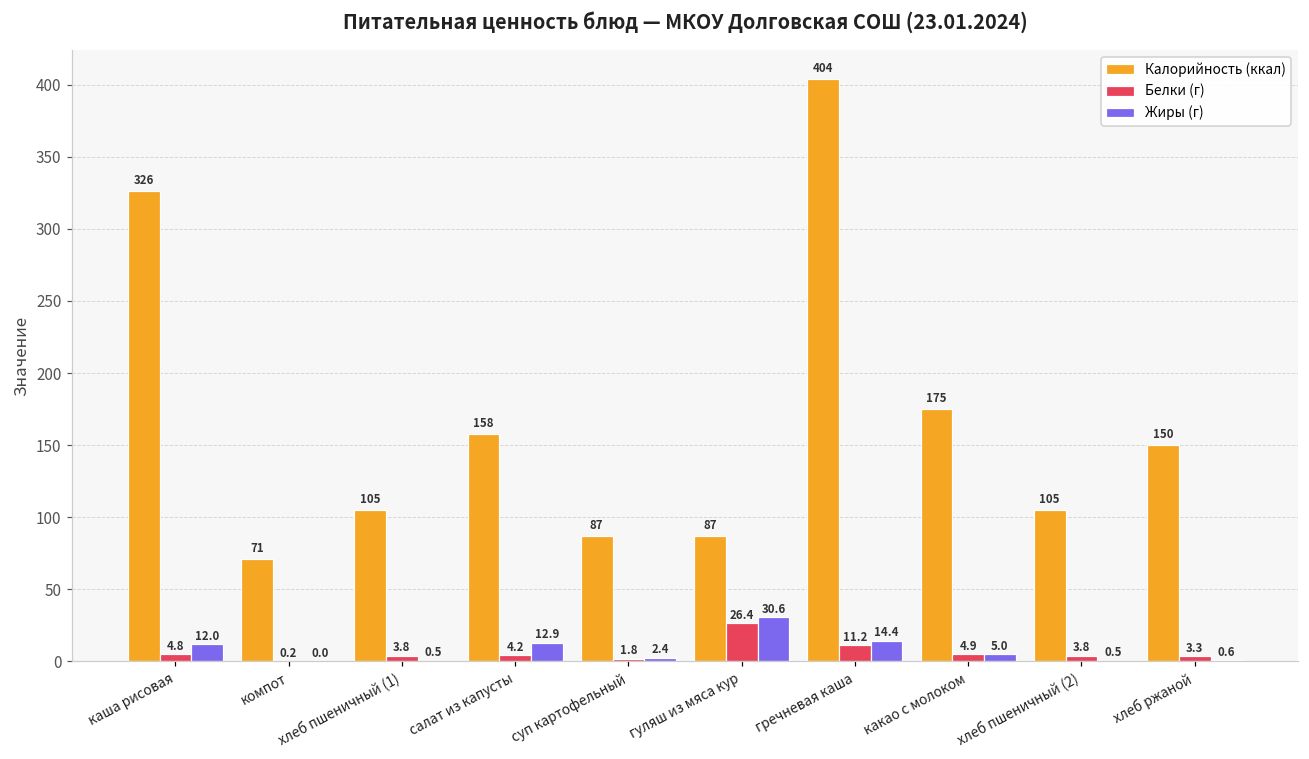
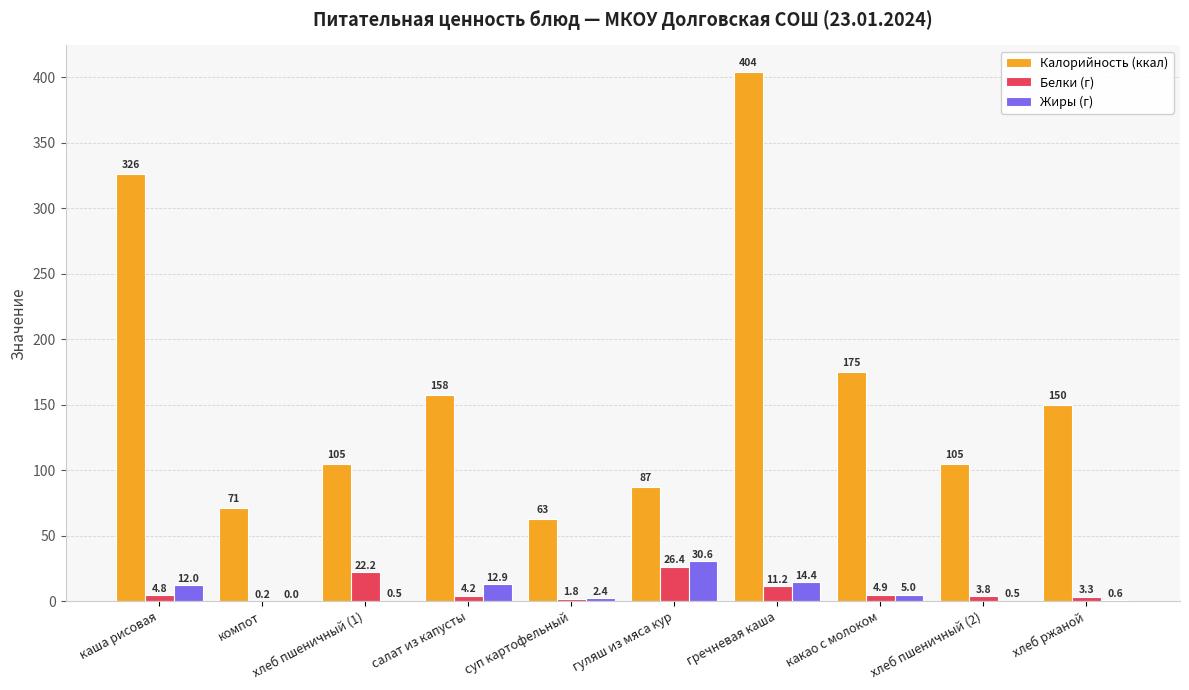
Белки (г), хлеб пшеничный (1): 3.8 -> 22.2
Калорийность (ккал), суп картофельный: 87 -> 63
